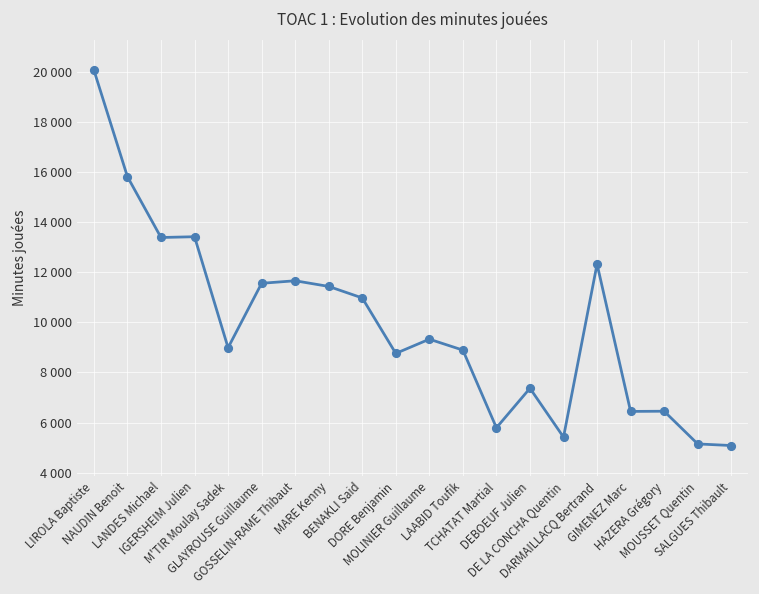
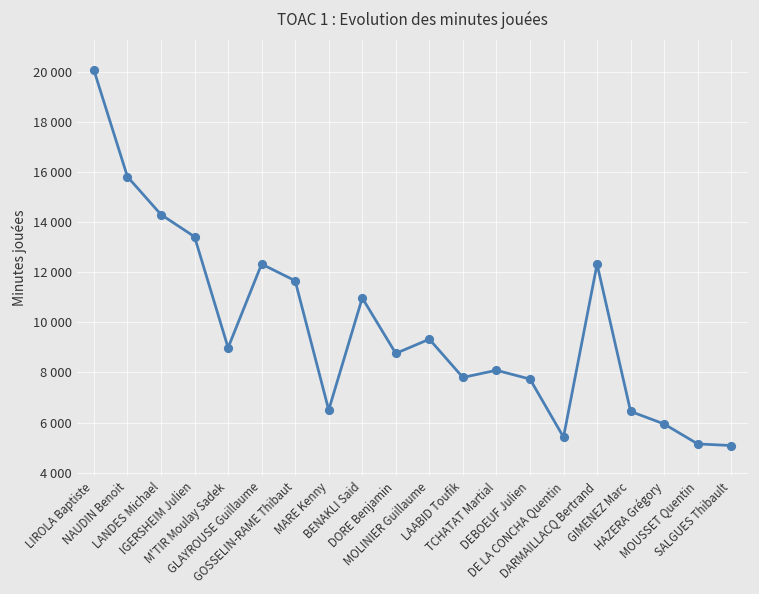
LANDES Michael: 13400 -> 14300
GLAYROUSE Guillaume: 11600 -> 12300
MARE Kenny: 11400 -> 6500
LAABID Toufik: 8900 -> 7800
TCHATAT Martial: 5800 -> 8100
DEBOEUF Julien: 7400 -> 7700
HAZERA Grégory: 6500 -> 5900
